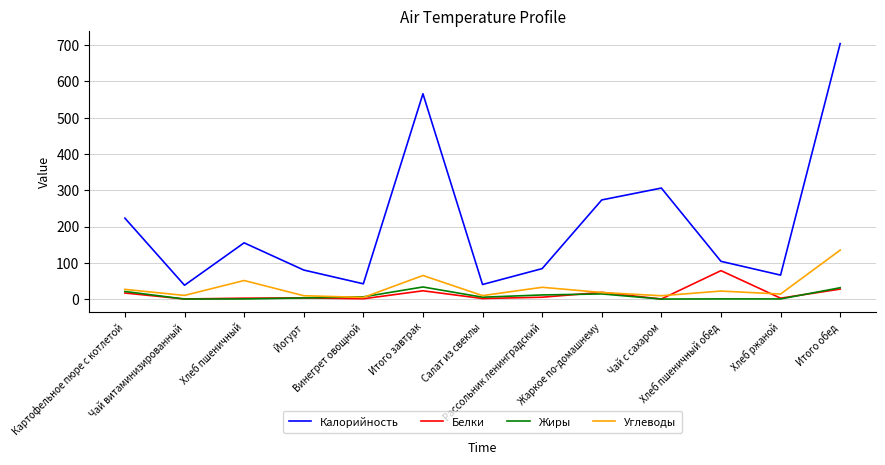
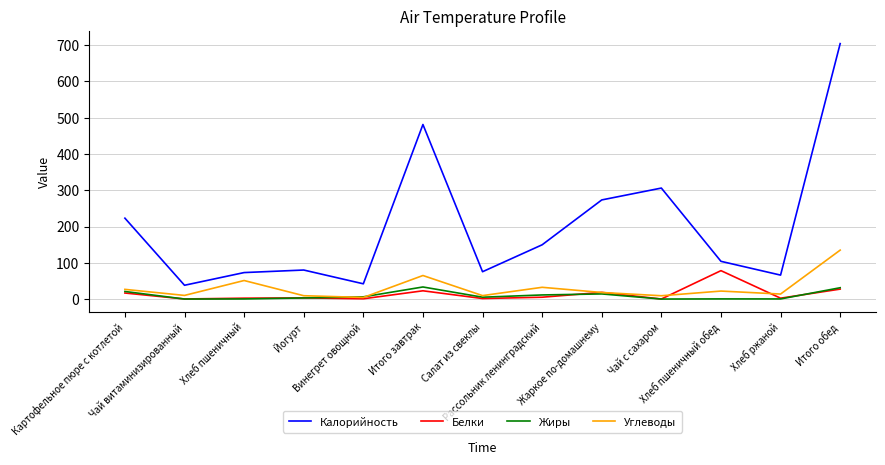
Калорийность, Хлеб пшеничный: 160 -> 70
Калорийность, Итого завтрак: 570 -> 480
Калорийность, Салат из свеклы: 40 -> 80
Калорийность, Рассольник ленинградский: 80 -> 150
